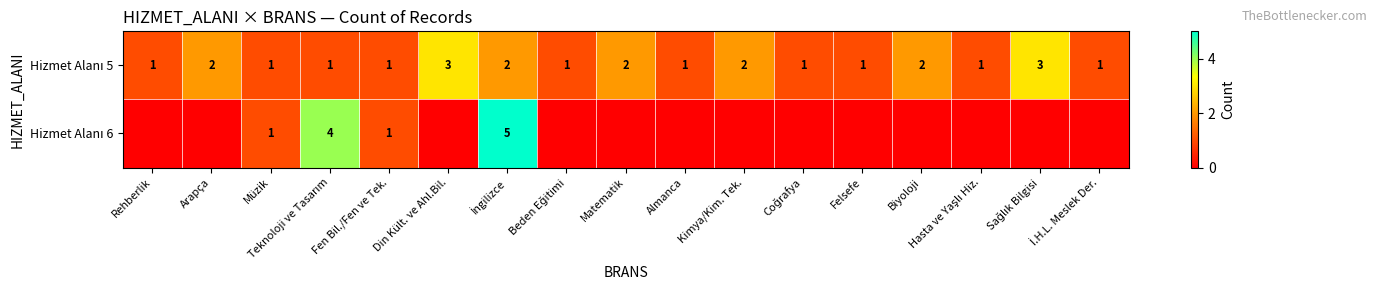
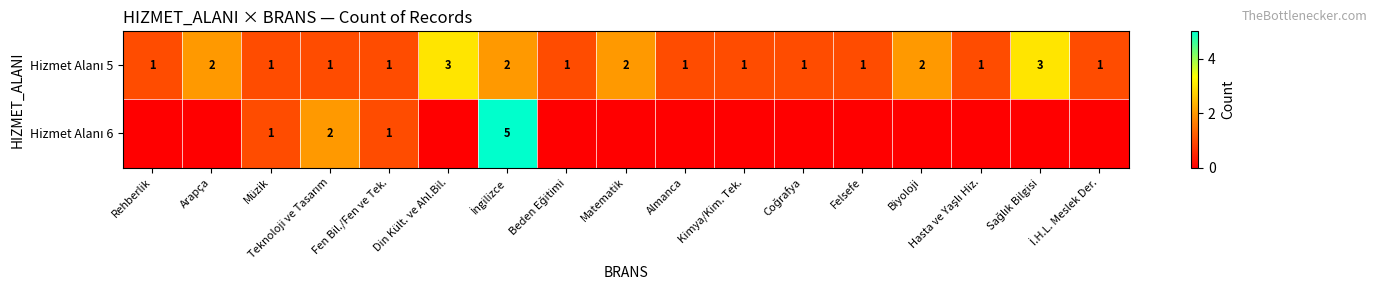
Hizmet Alanı 5, Kimya/Kim. Tek.: 2 -> 1
Hizmet Alanı 6, Teknoloji ve Tasarım: 4 -> 2
